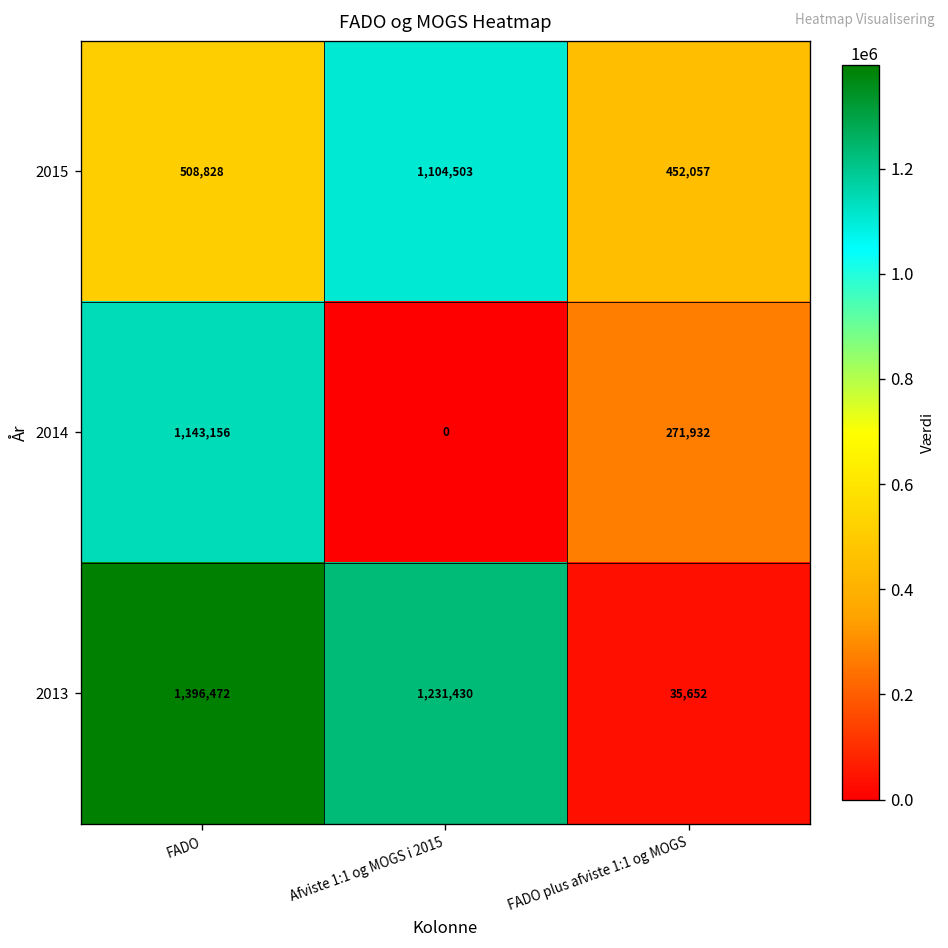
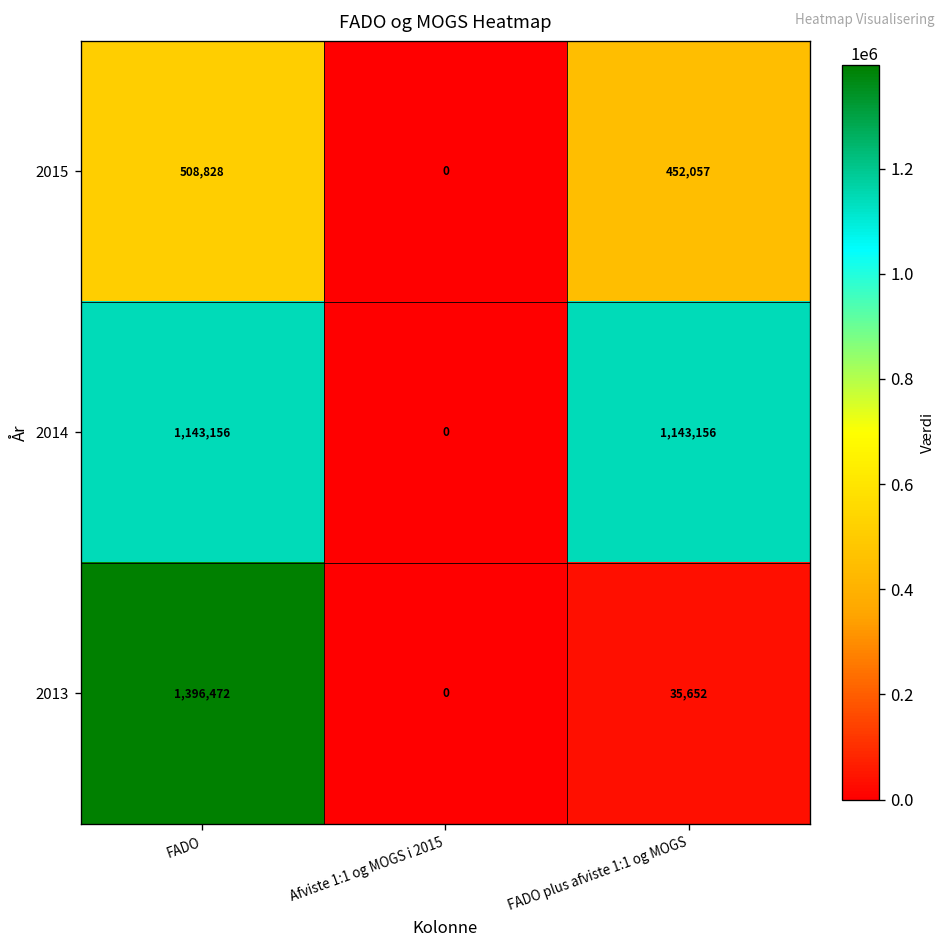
2015, Afviste 1:1 og MOGS i 2015: 1,104,503 -> 0
2014, FADO plus afviste 1:1 og MOGS: 271,932 -> 1,143,156
2013, Afviste 1:1 og MOGS i 2015: 1,231,430 -> 0
